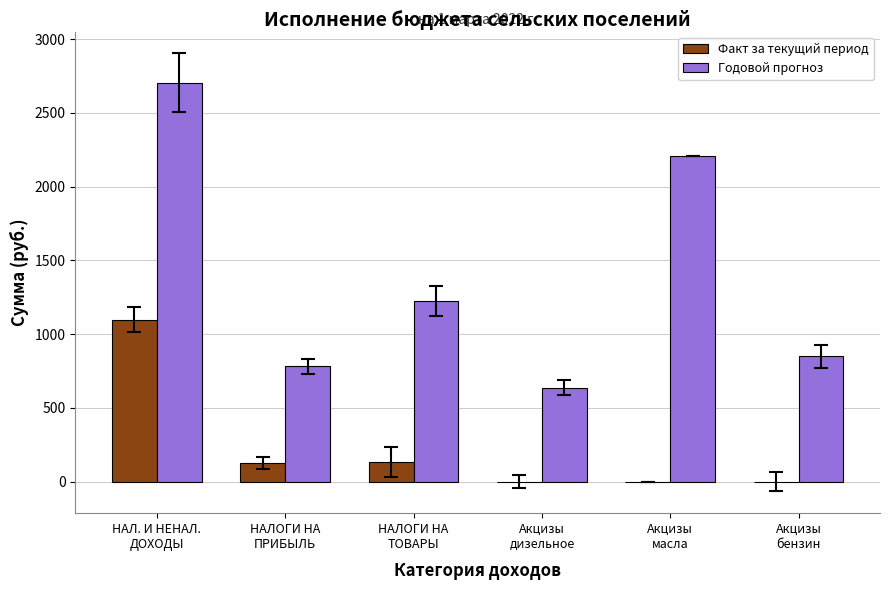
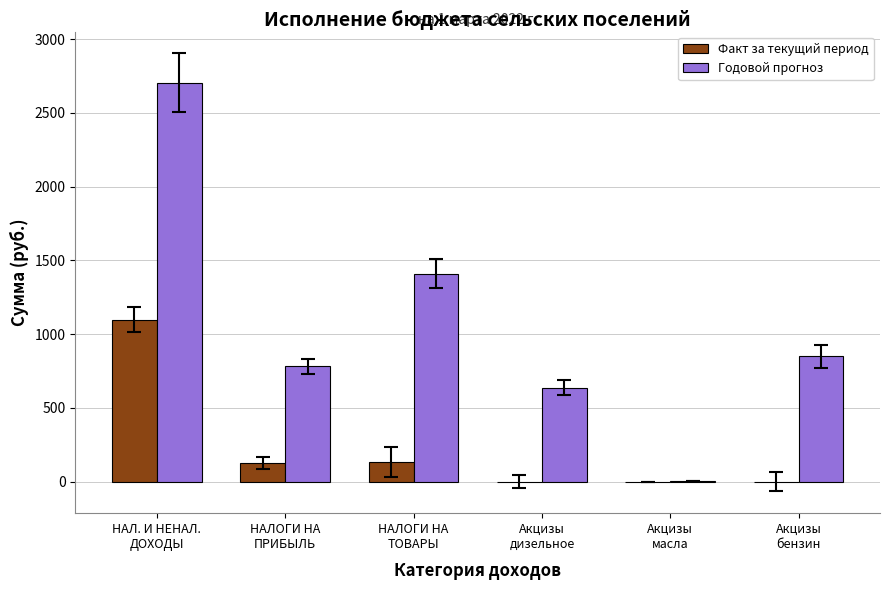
Годовой прогноз, НАЛОГИ НА ТОВАРЫ: 1220 -> 1410
Годовой прогноз, Акцизы масла: 2210 -> 0
